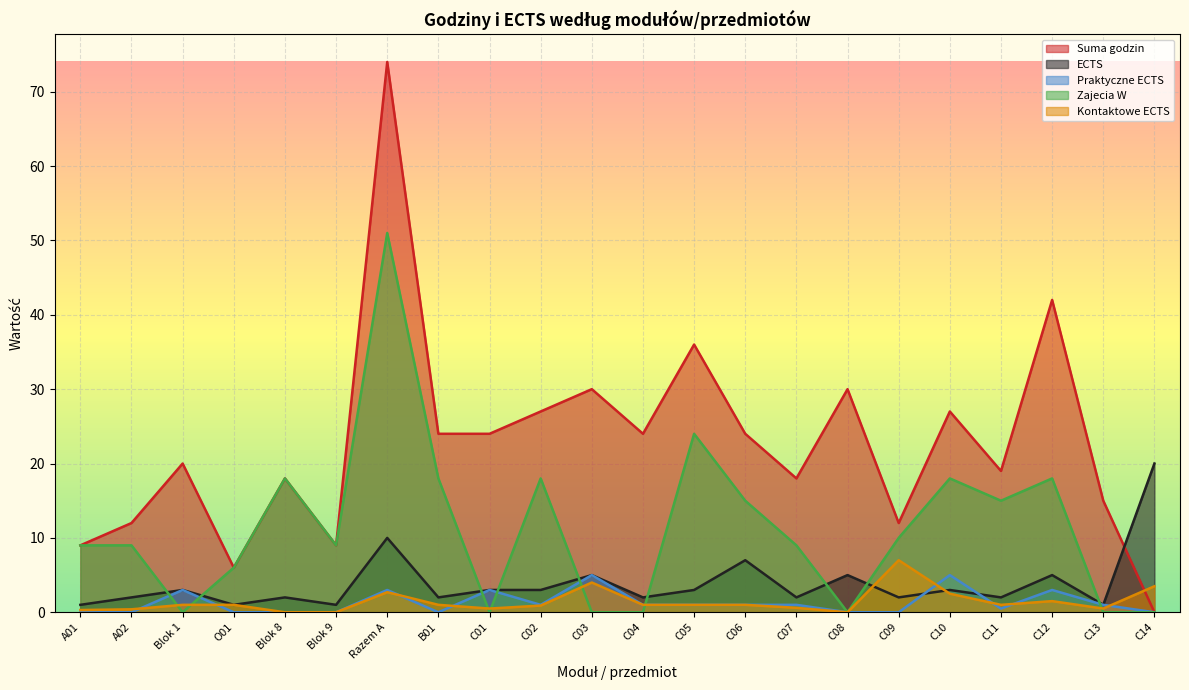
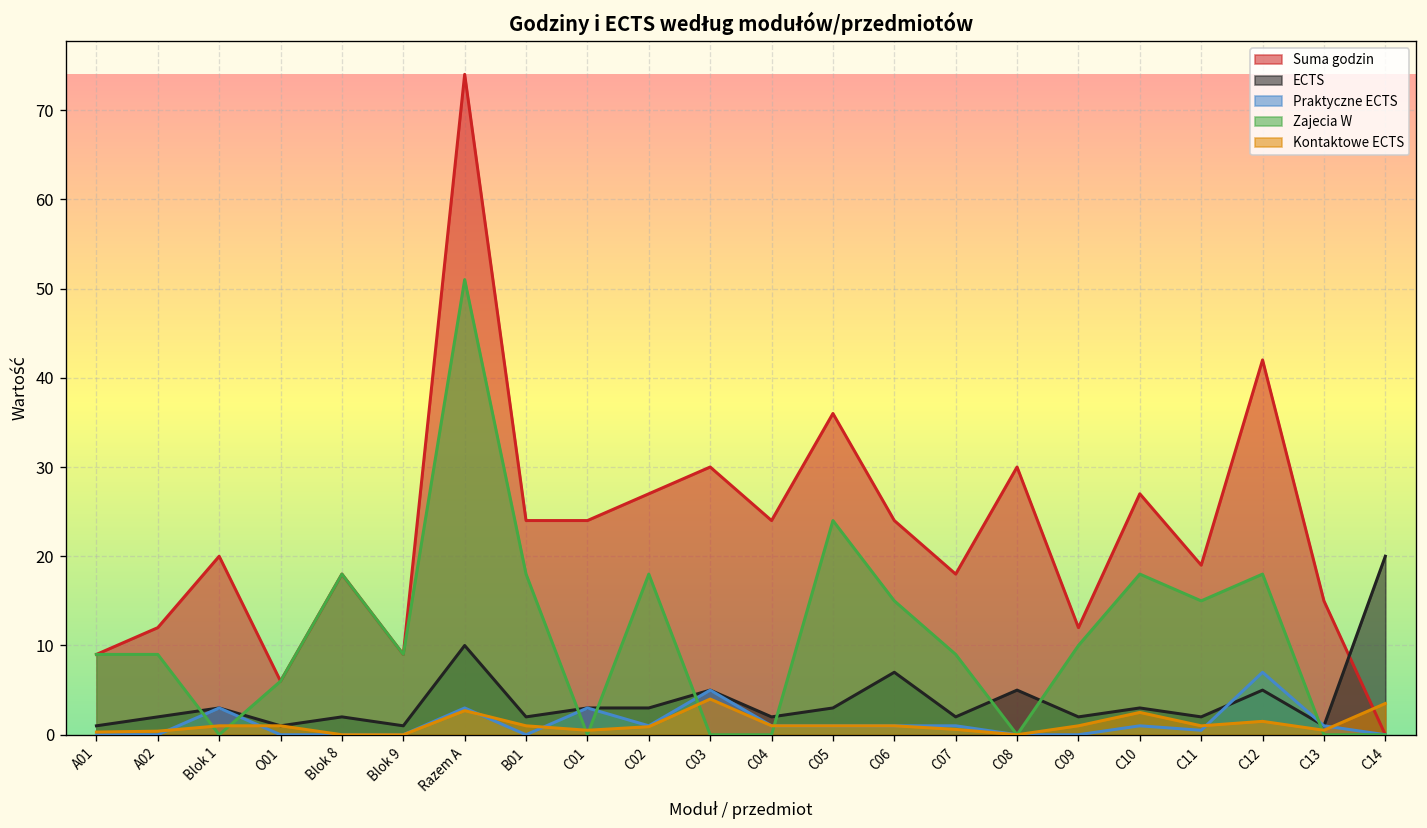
Kontaktowe ECTS, C09: 7 -> 1
Praktyczne ECTS, C10: 5 -> 1
Praktyczne ECTS, C12: 3 -> 7
